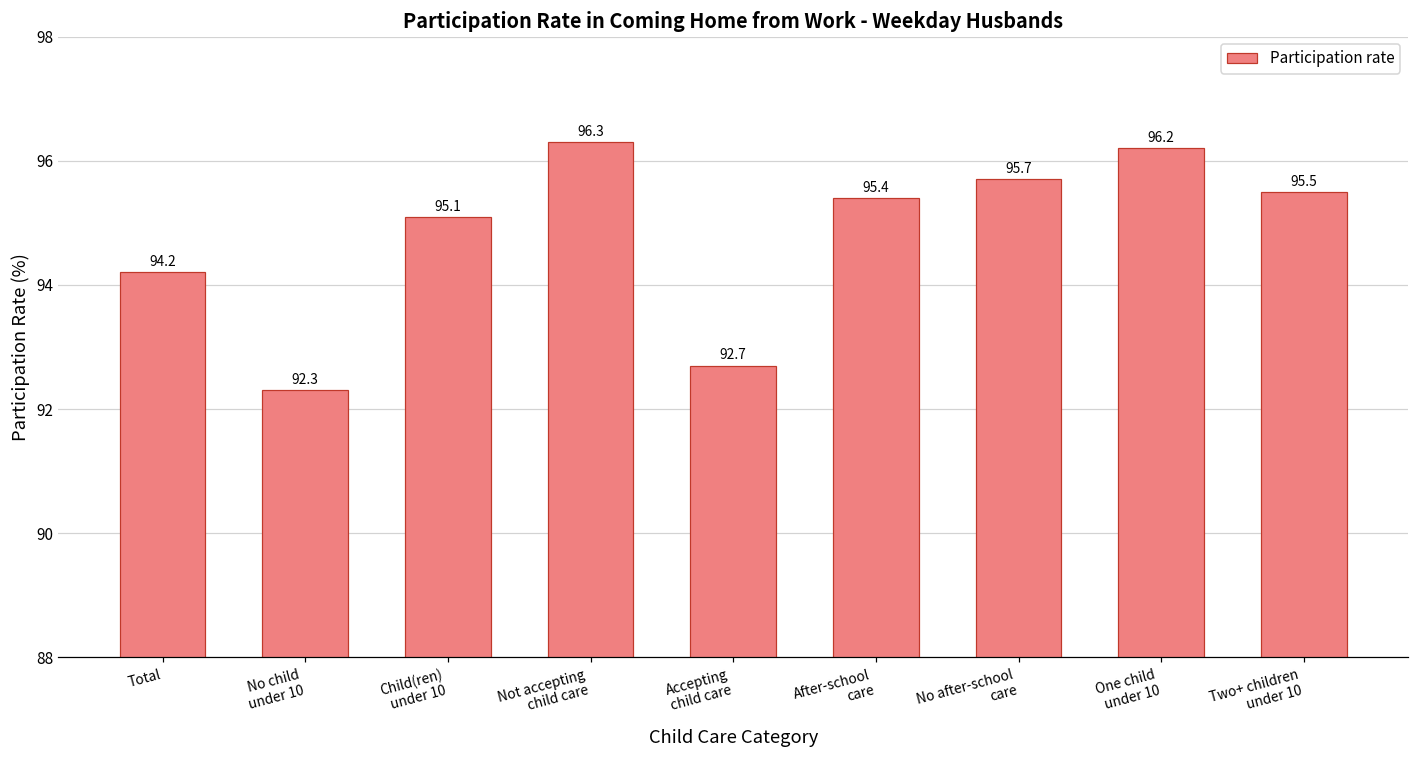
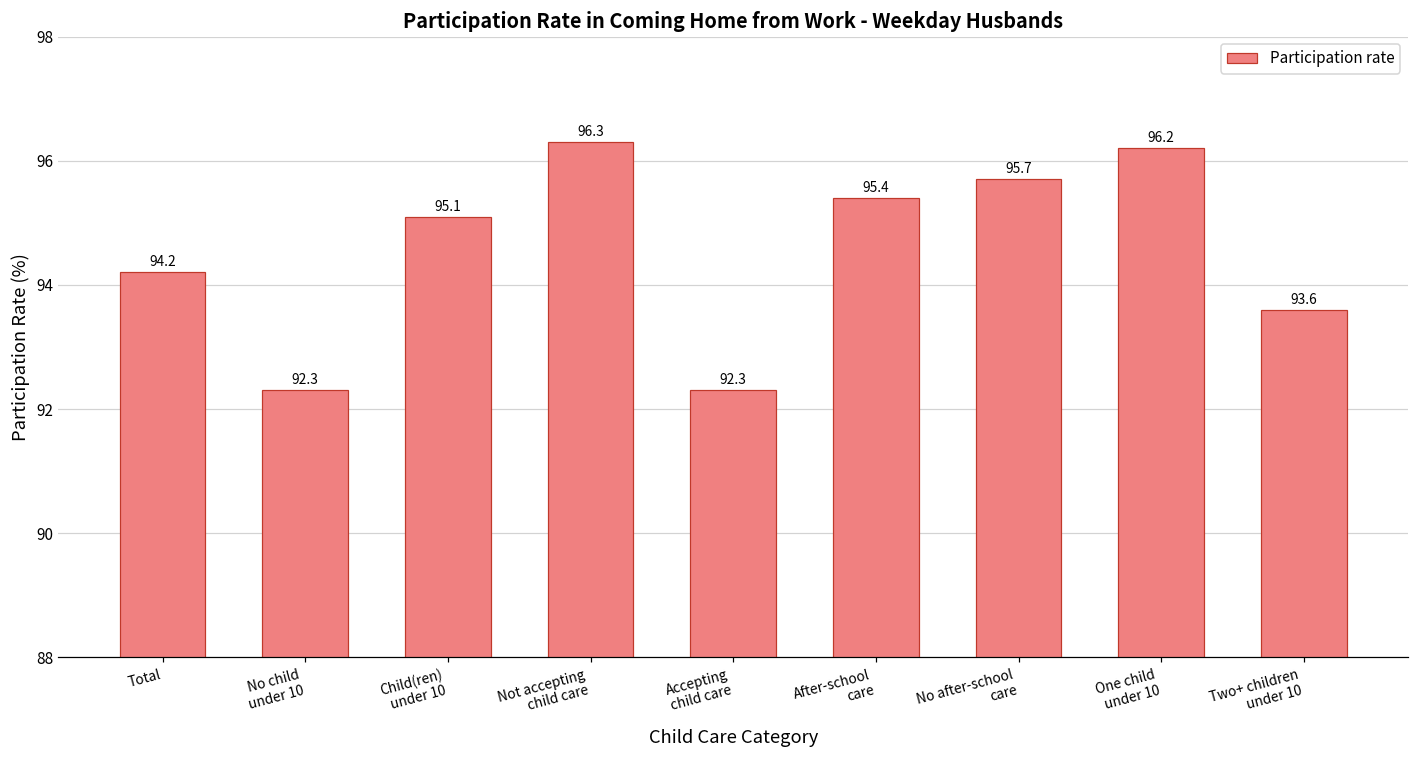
Accepting child care: 92.7 -> 92.3
Two+ children under 10: 95.5 -> 93.6
